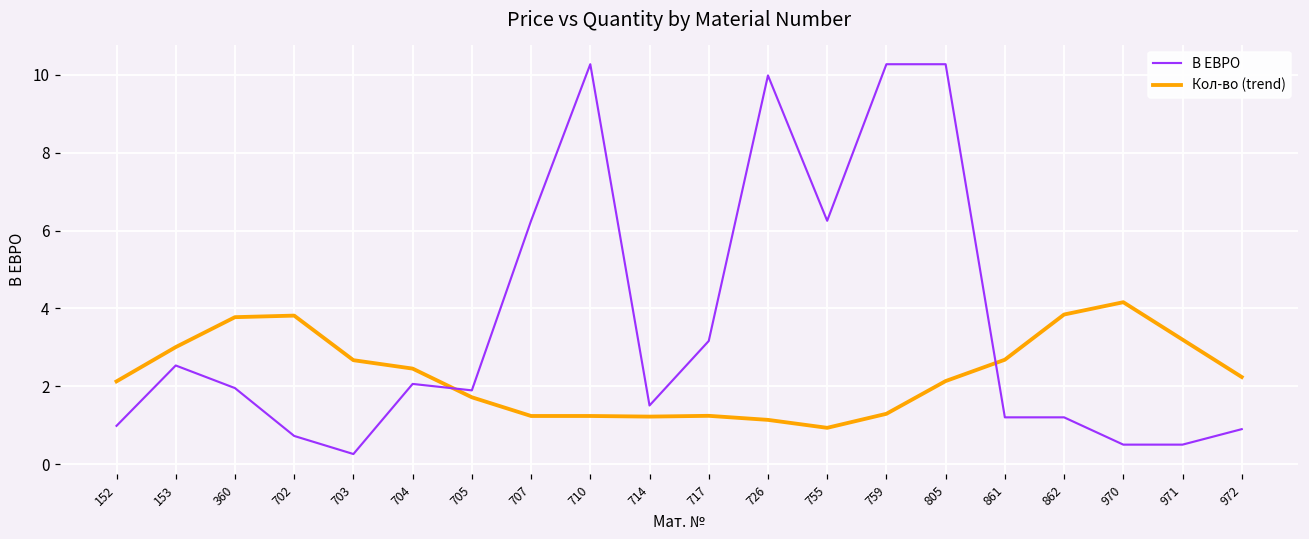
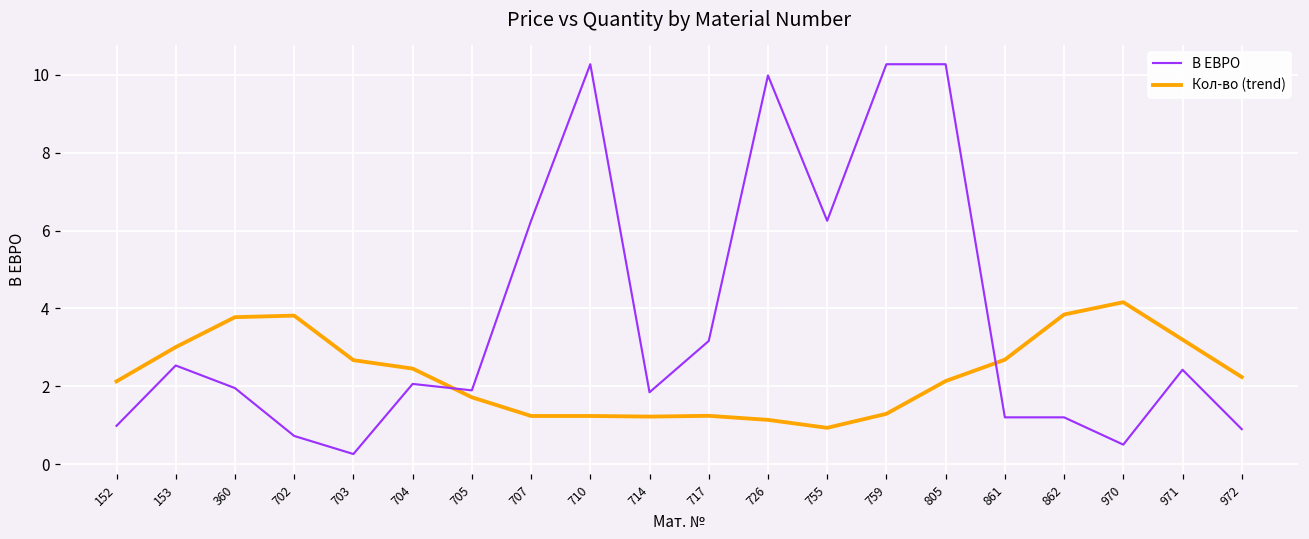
В ЕВРО, 714: 1.5 -> 1.8
В ЕВРО, 971: 0.5 -> 2.4
